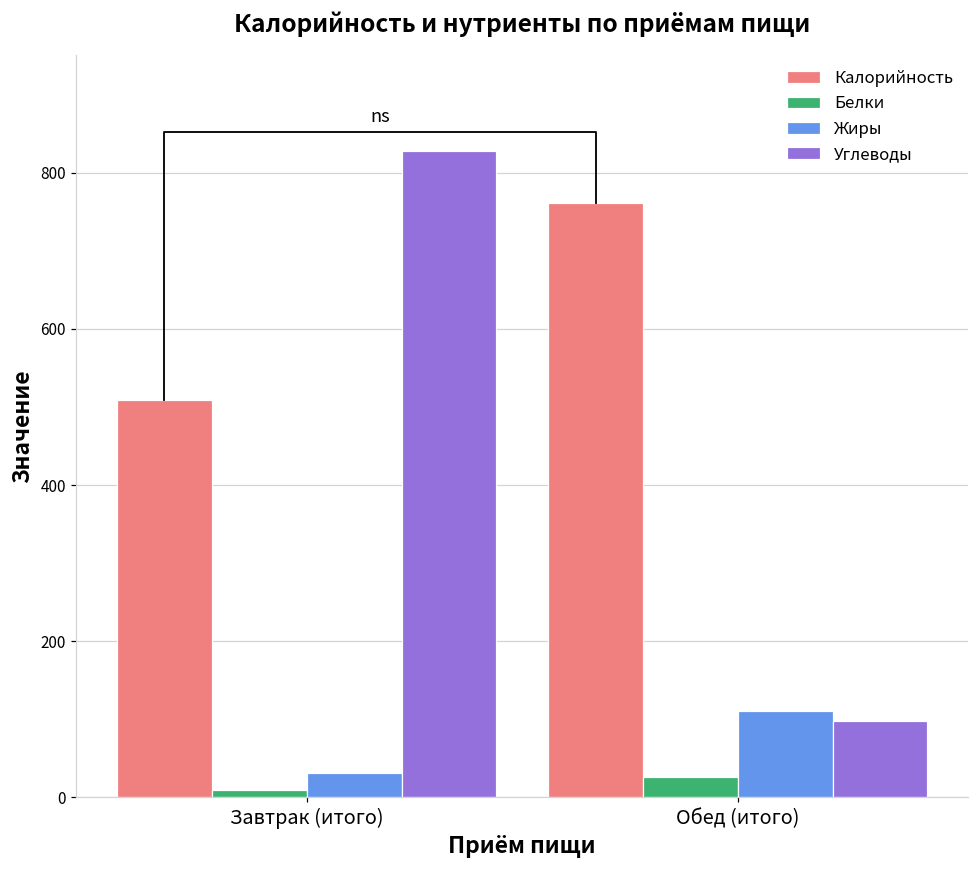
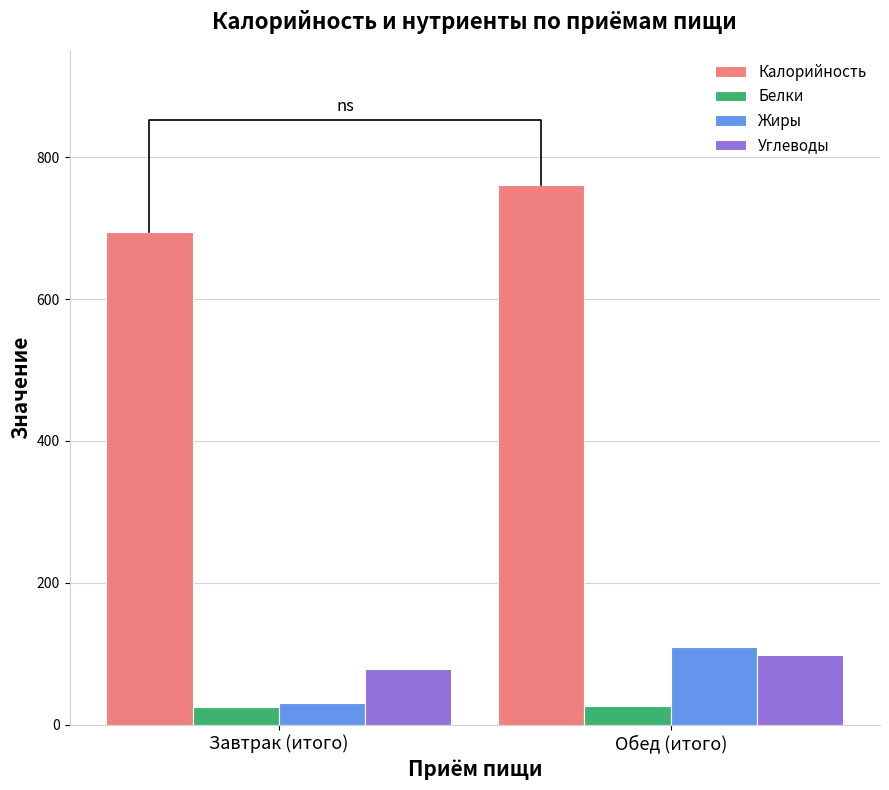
Калорийность, Завтрак (итого): 510 -> 700
Белки, Завтрак (итого): 10 -> 30
Углеводы, Завтрак (итого): 830 -> 80
